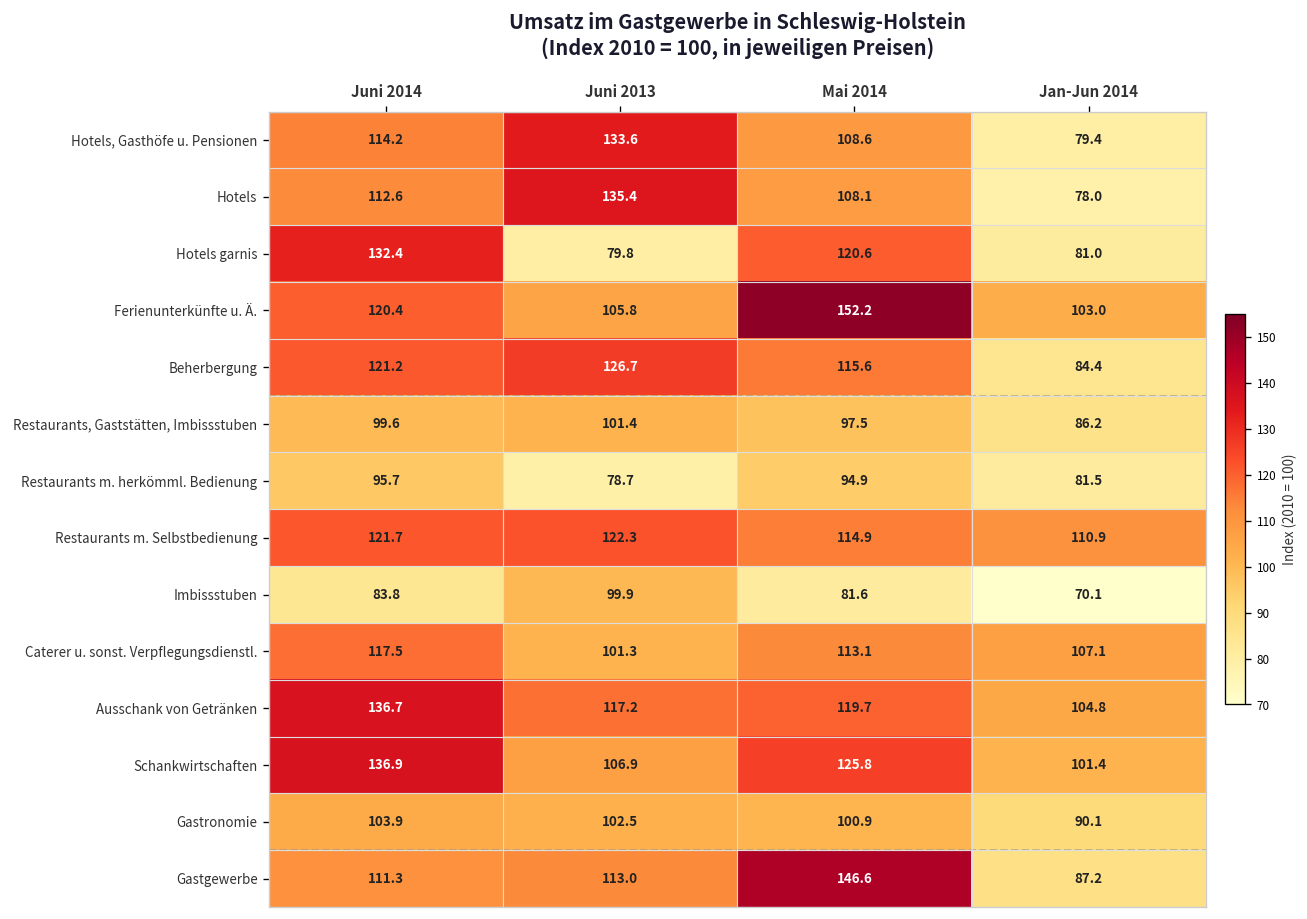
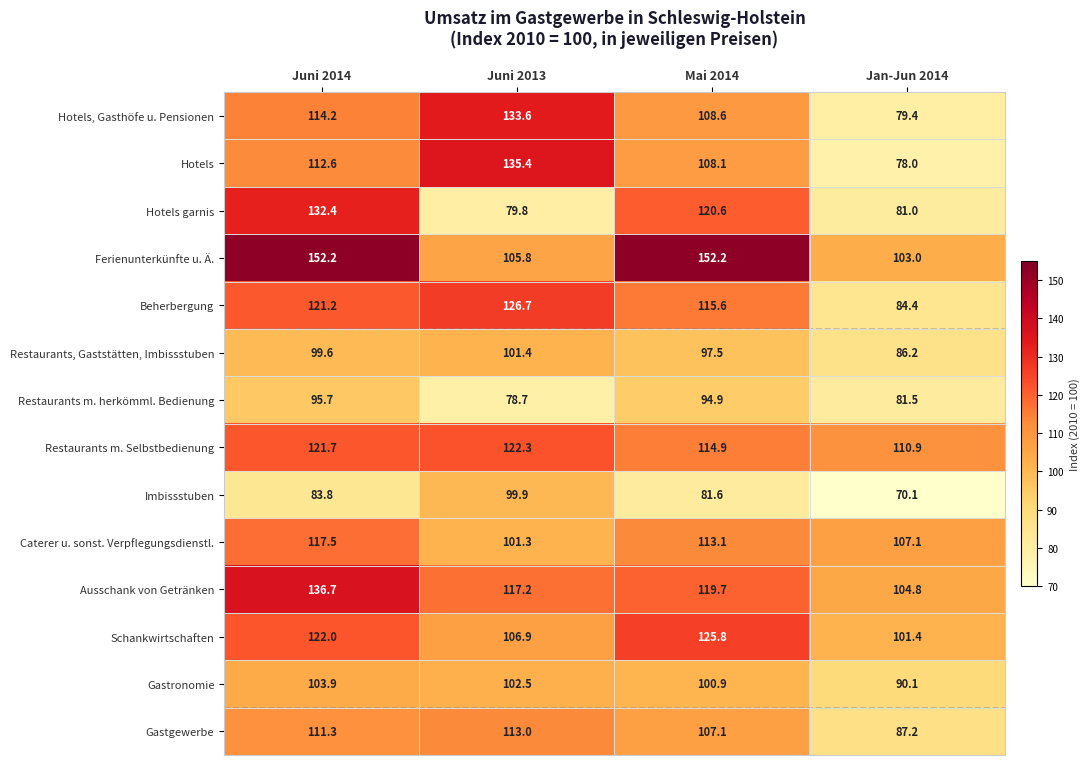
Ferienunterkünfte u. Ä., Juni 2014: 120.4 -> 152.2
Schankwirtschaften, Juni 2014: 136.9 -> 122.0
Gastgewerbe, Mai 2014: 146.6 -> 107.1
